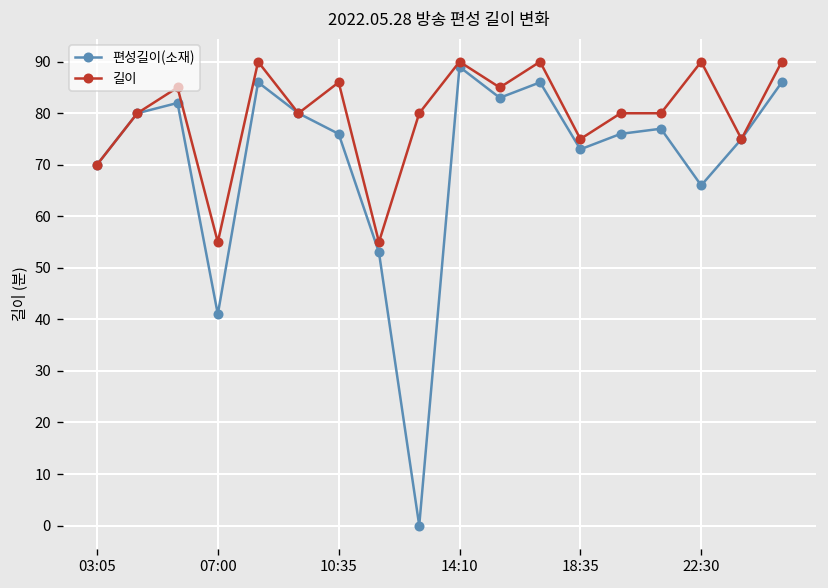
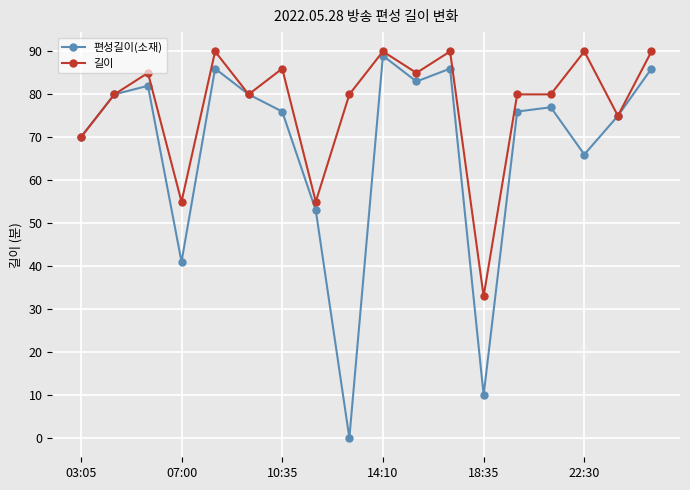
편성길이(소재), 18:35: 73 -> 10
길이, 18:35: 75 -> 33
